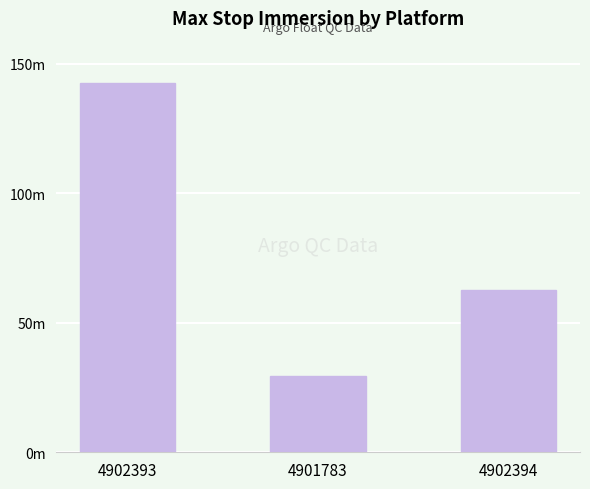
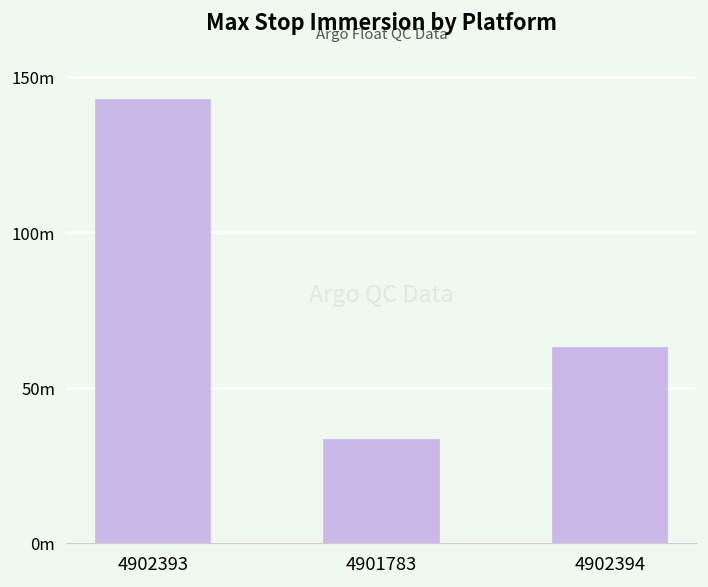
4901783: 30m -> 33m
